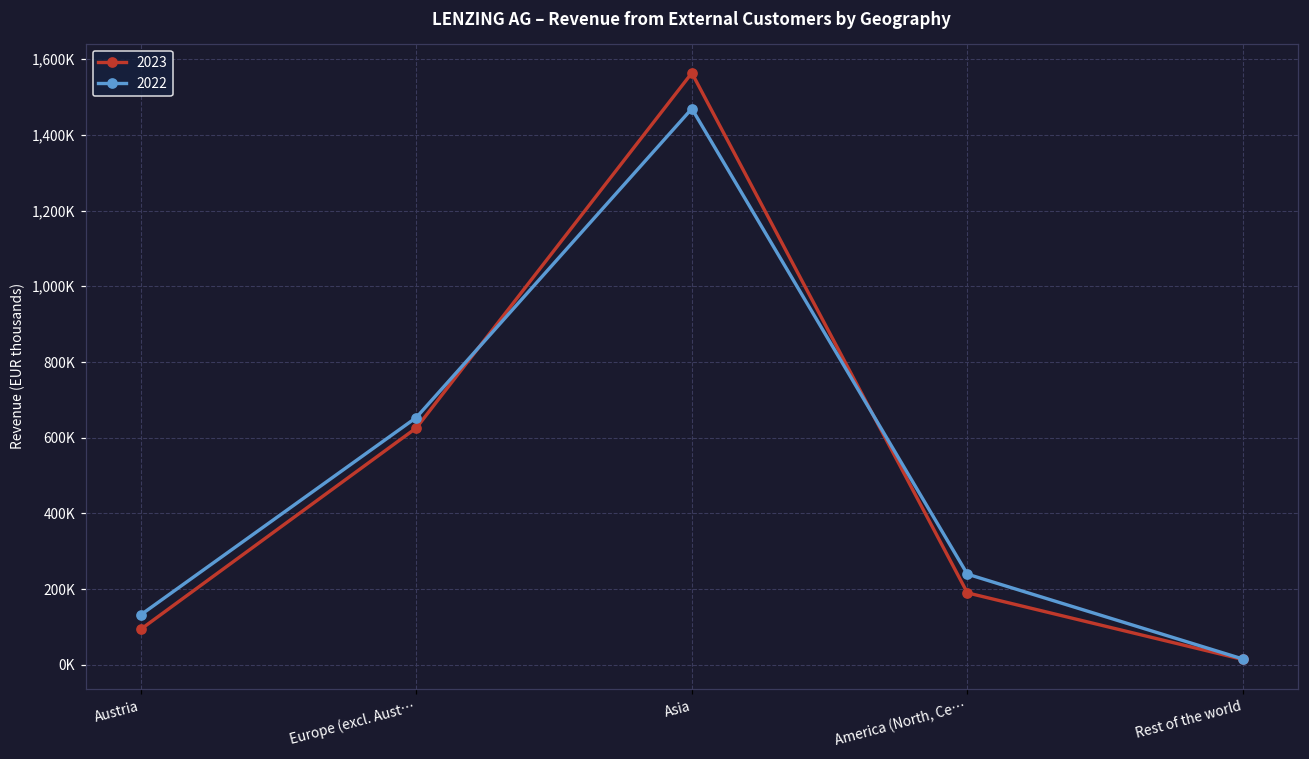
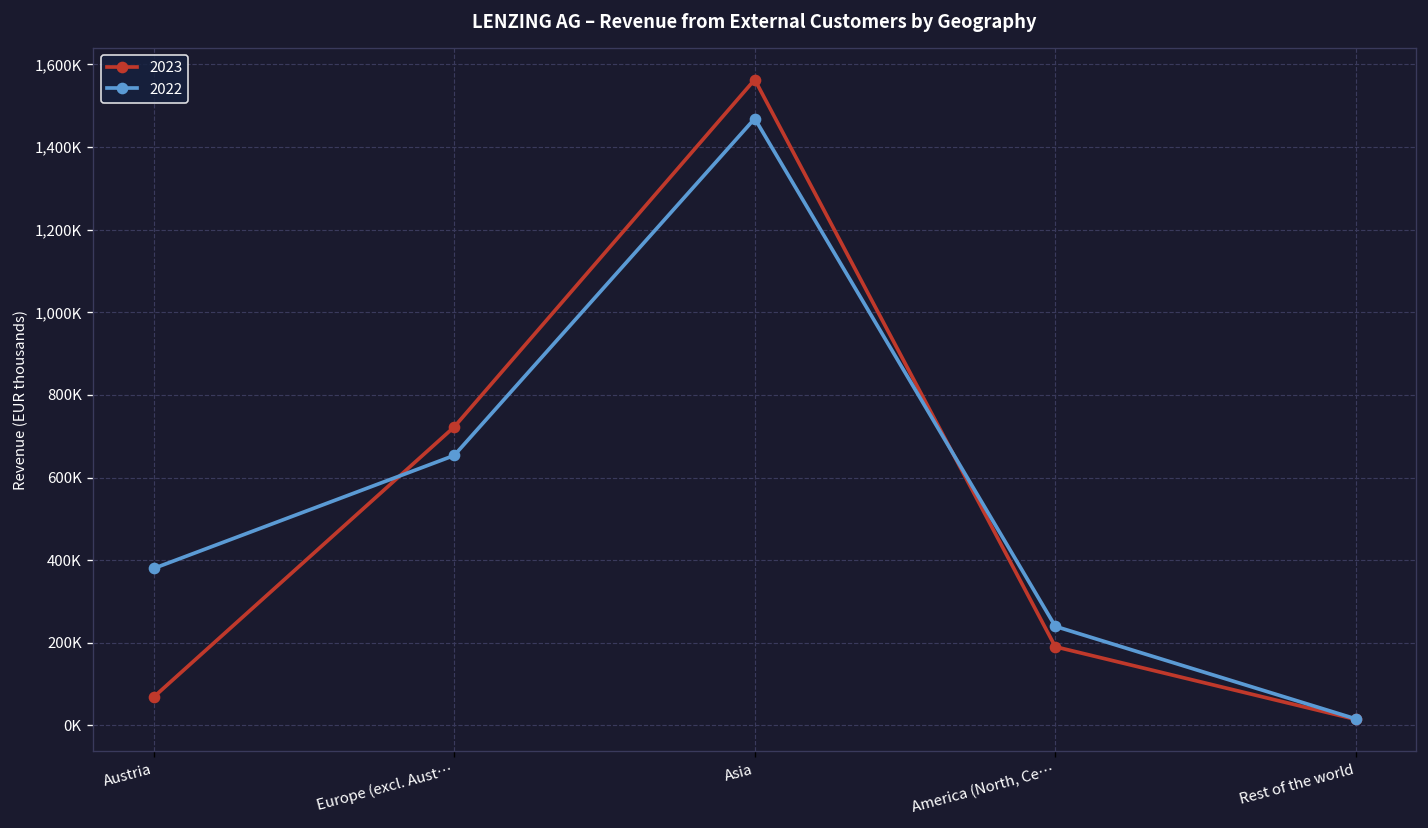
2023, Austria: 90,000 -> 70,000
2022, Austria: 130,000 -> 380,000
2023, Europe (excl. Aust…: 630,000 -> 720,000
